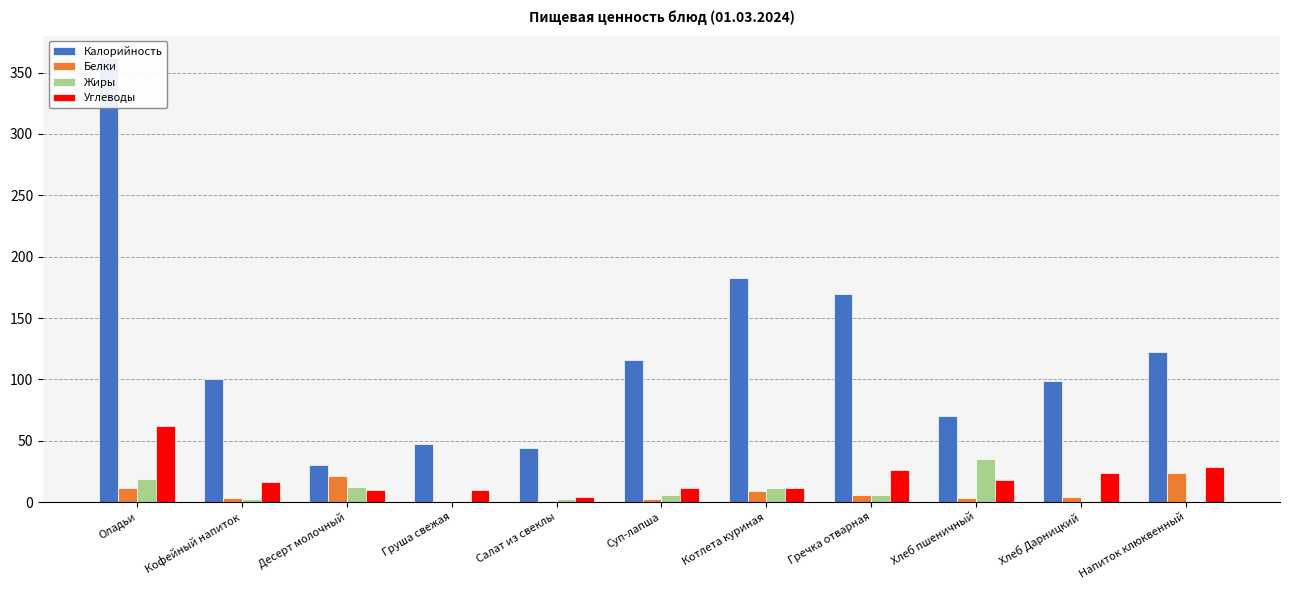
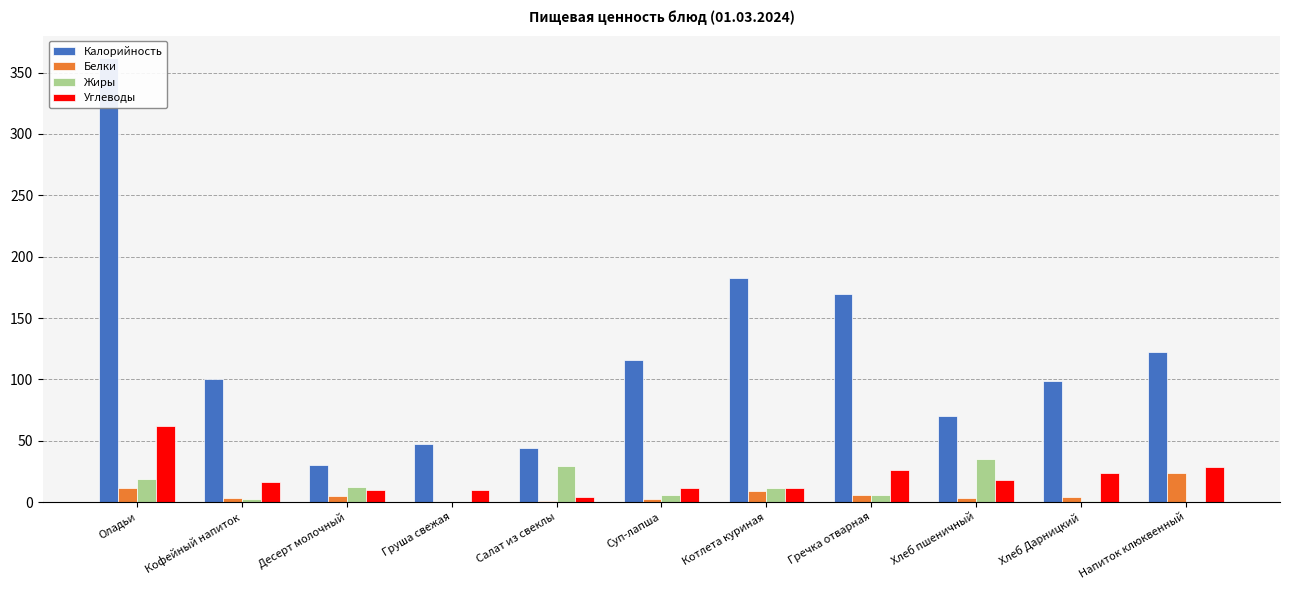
Белки, Десерт молочный: 21 -> 5
Жиры, Салат из свеклы: 2 -> 29
